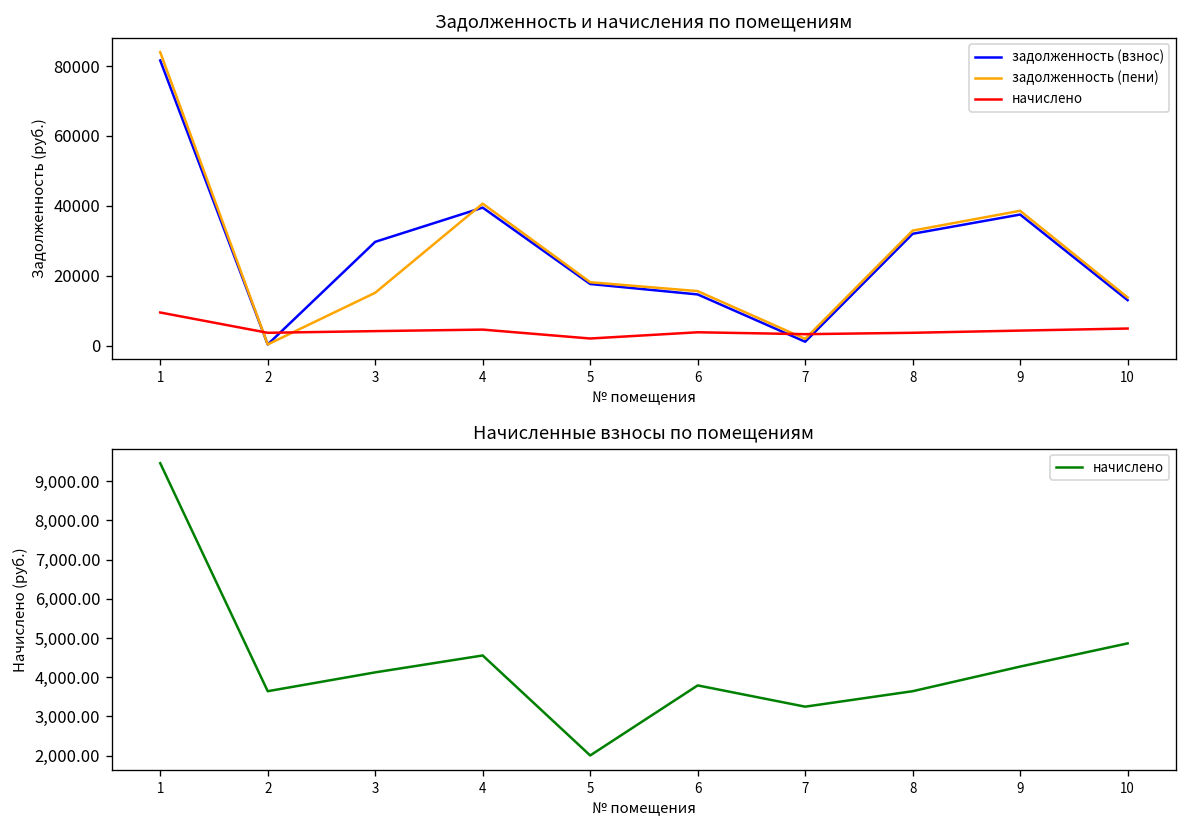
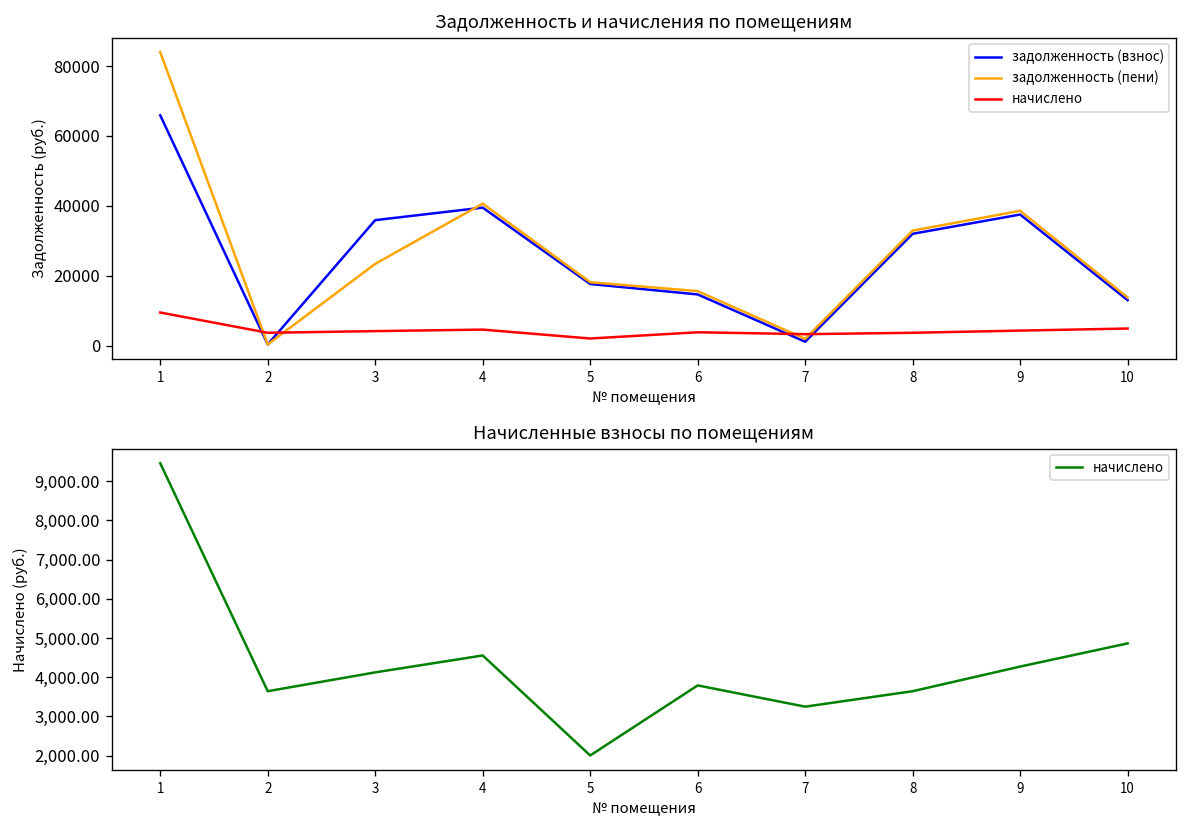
Задолженность и начисления по помещениям, задолженность (взнос), 1: 82000 -> 66000
Задолженность и начисления по помещениям, задолженность (взнос), 3: 30000 -> 36000
Задолженность и начисления по помещениям, задолженность (пени), 3: 15000 -> 23000
